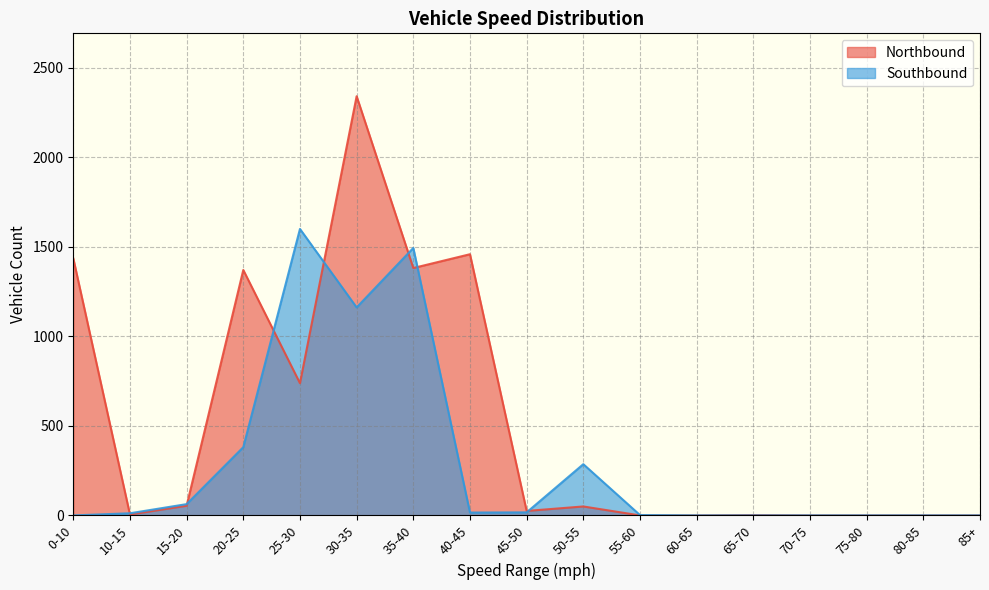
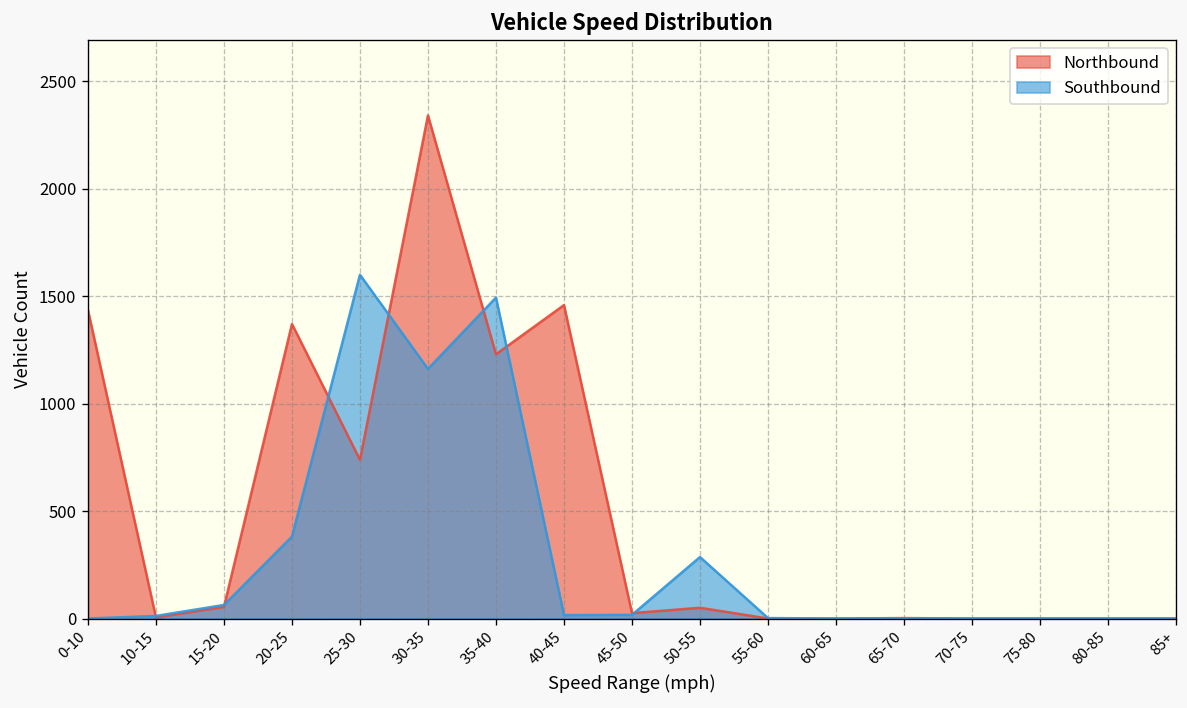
Northbound, 35-40: 1380 -> 1230
